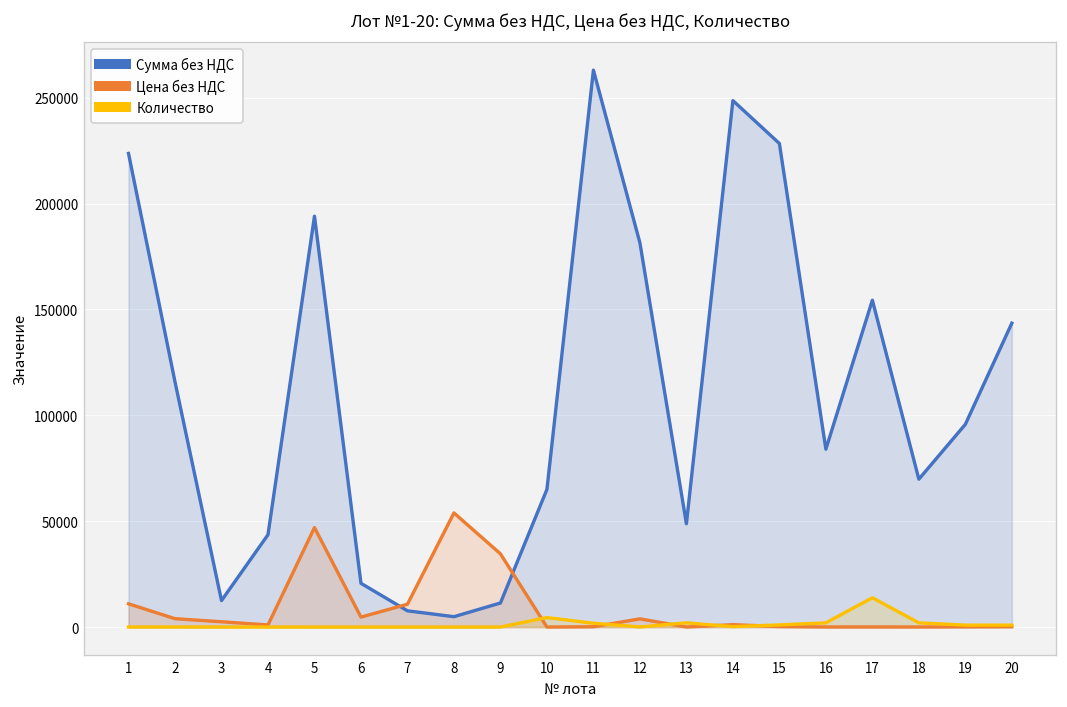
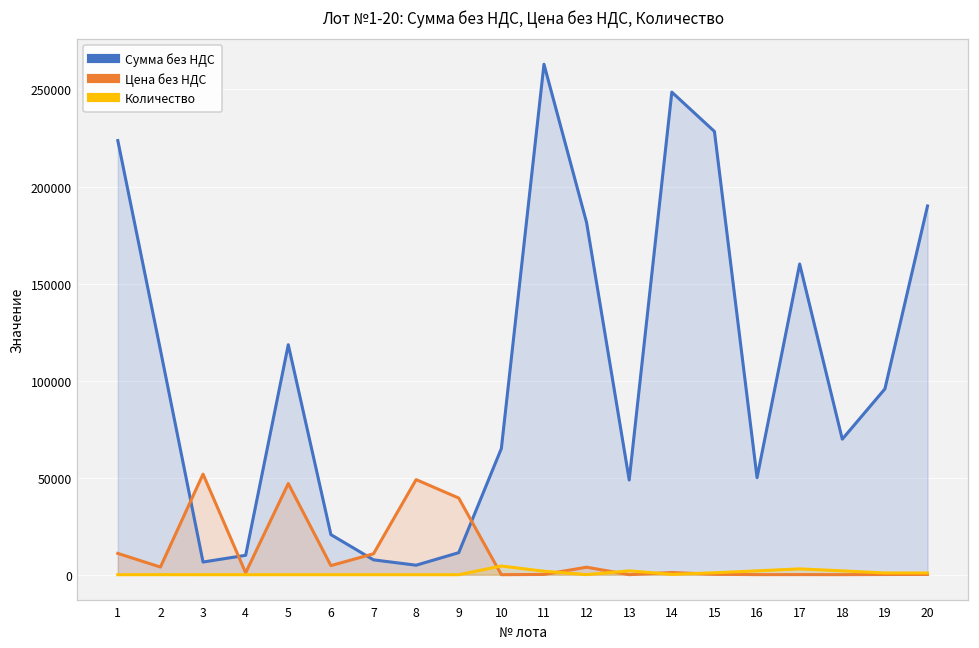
Сумма без НДС, 3: 13000 -> 7000
Цена без НДС, 3: 3000 -> 52000
Сумма без НДС, 4: 44000 -> 10000
Сумма без НДС, 5: 194000 -> 119000
Цена без НДС, 8: 54000 -> 49000
Цена без НДС, 9: 35000 -> 40000
Сумма без НДС, 16: 84000 -> 50000
Сумма без НДС, 17: 154000 -> 160000
Количество, 17: 14000 -> 3000
Сумма без НДС, 20: 144000 -> 190000
